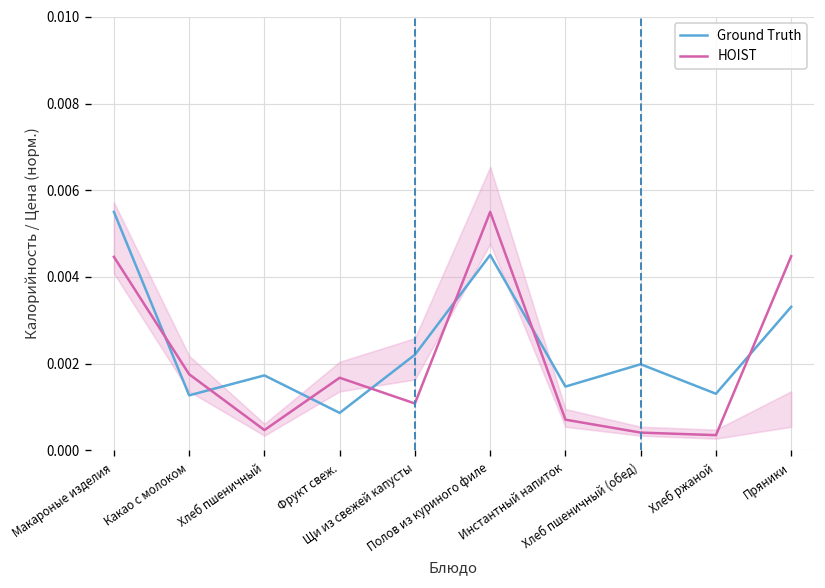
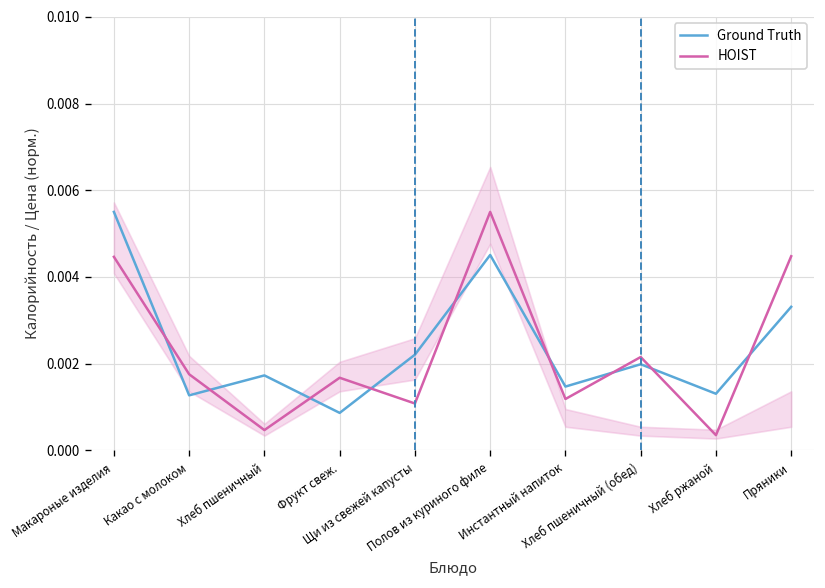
HOIST, Инстантный напиток: 0.0007 -> 0.0012
HOIST, Хлеб пшеничный (обед): 0.0004 -> 0.0022
